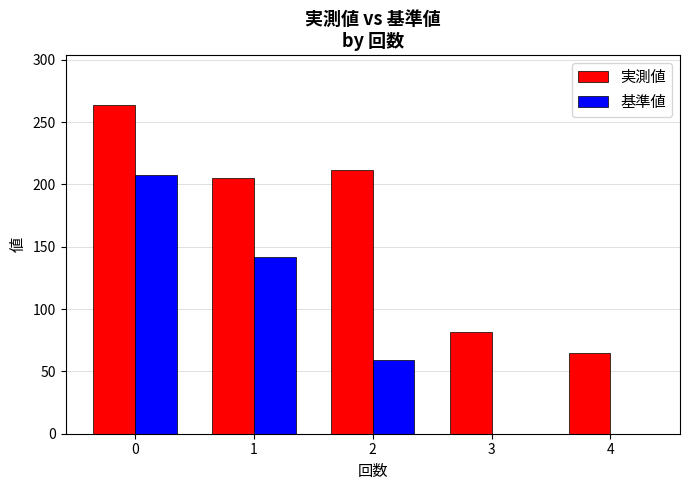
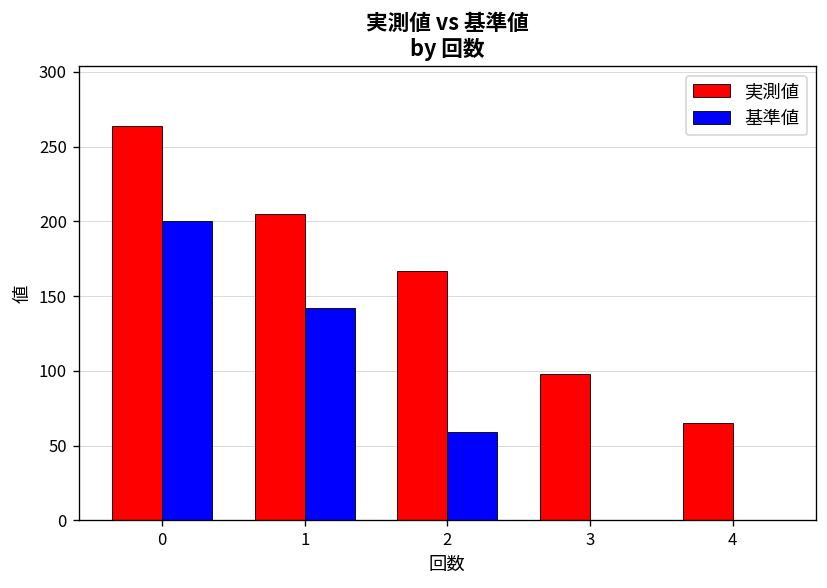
基準値, 0: 208 -> 200
実測値, 2: 212 -> 167
実測値, 3: 82 -> 98
